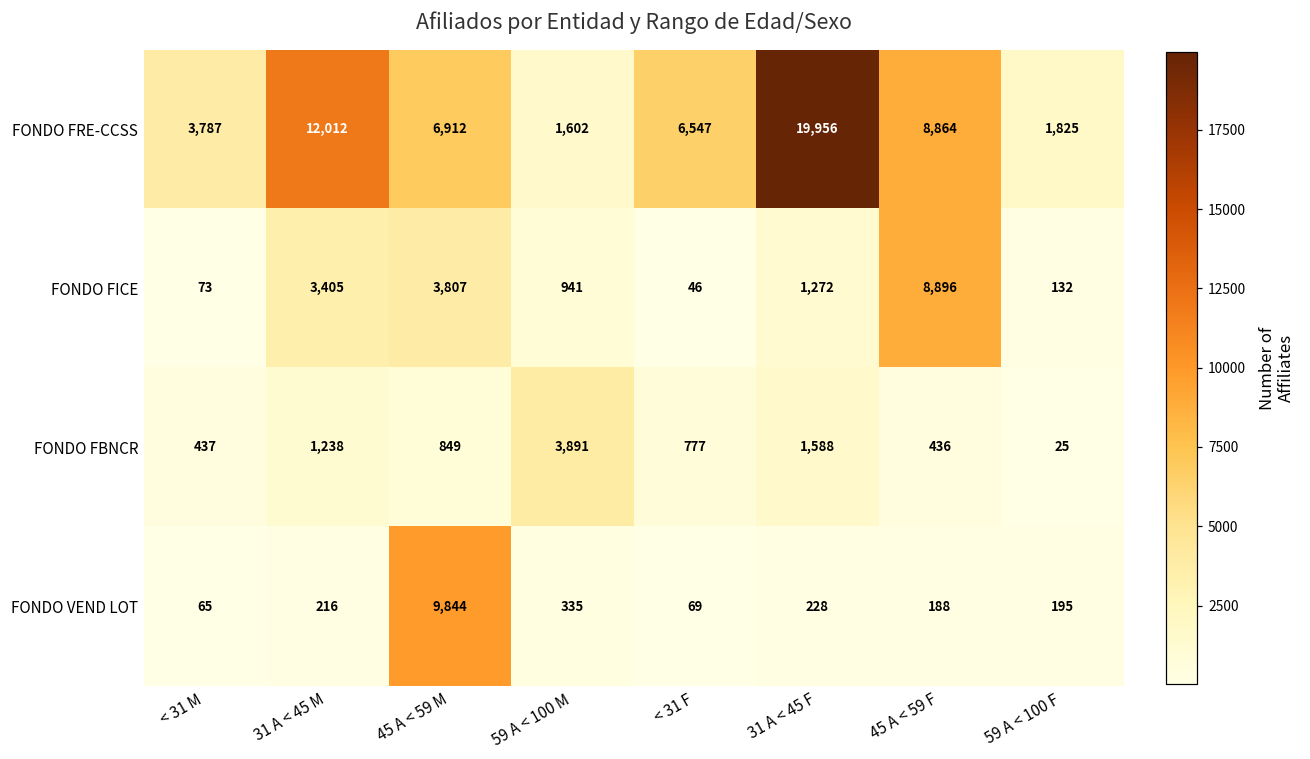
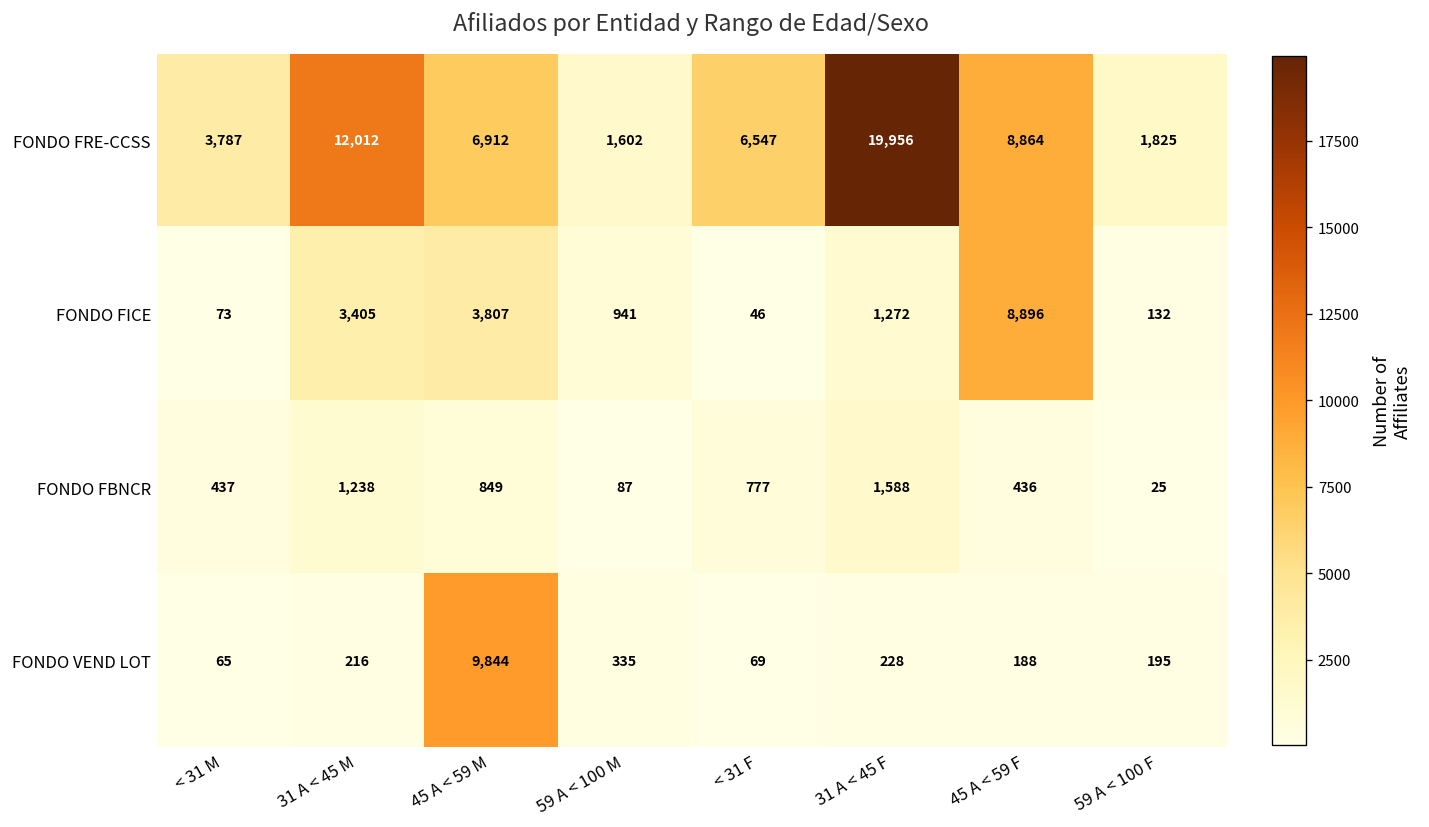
FONDO FBNCR, 59 A < 100 M: 3,891 -> 87
